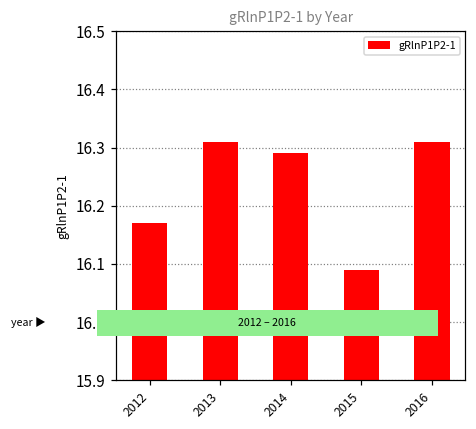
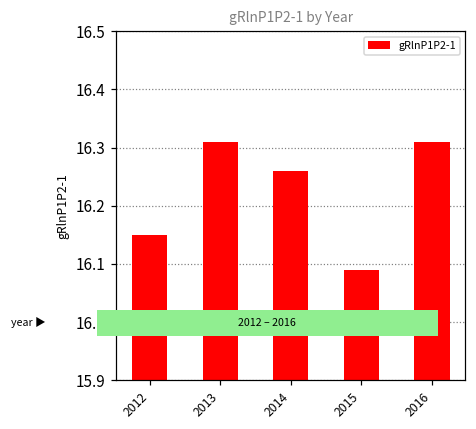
2012: 16.17 -> 16.15
2014: 16.29 -> 16.26
